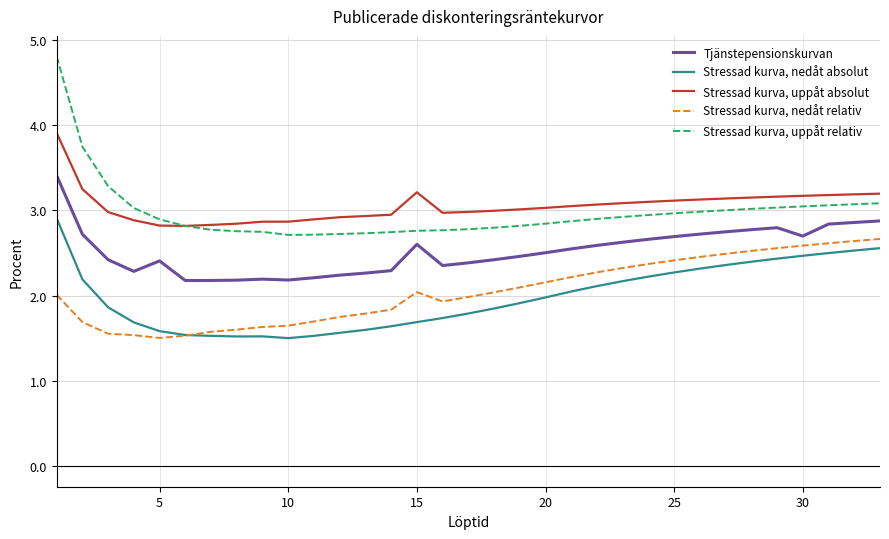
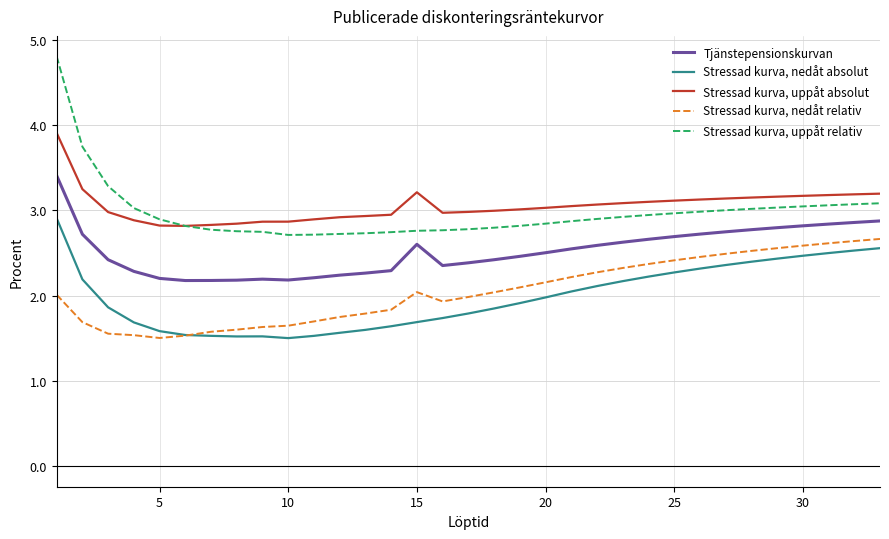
Tjänstepensionskurvan, 5: 2.4 -> 2.2
Tjänstepensionskurvan, 30: 2.7 -> 2.8
